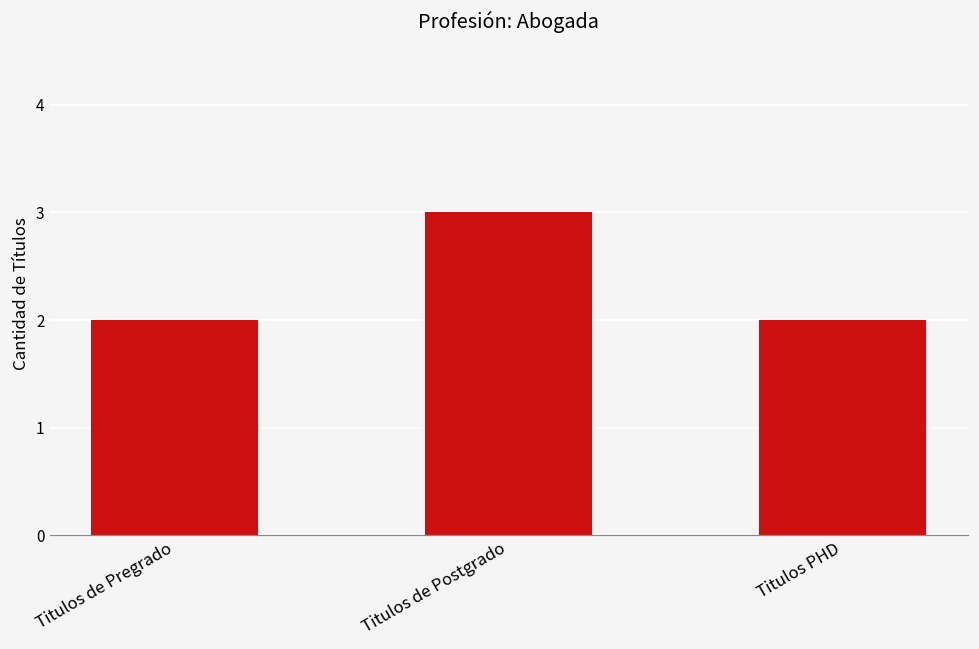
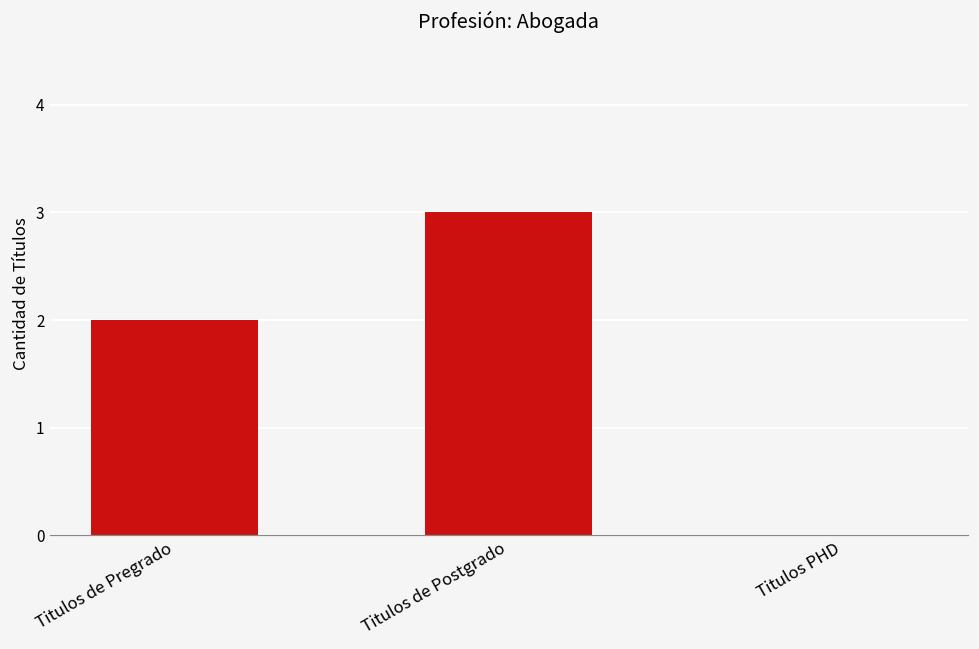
Titulos PHD: 2 -> 0
